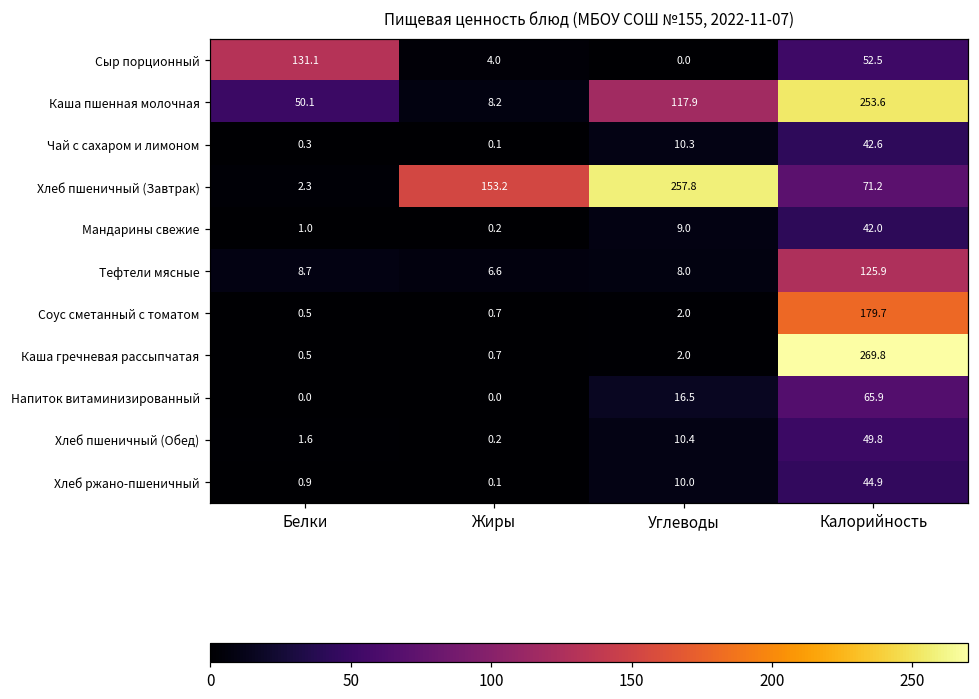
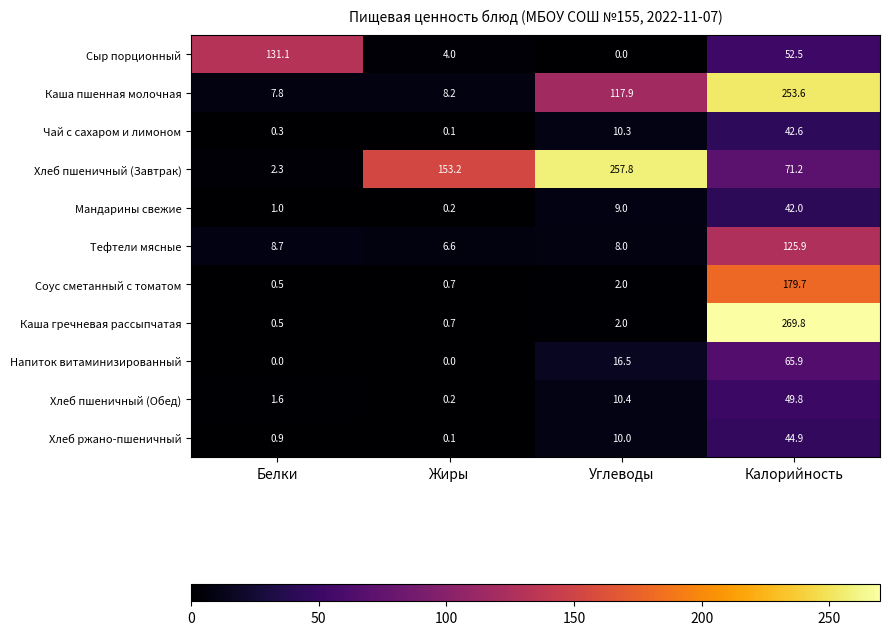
Каша пшенная молочная, Белки: 50.1 -> 7.8
